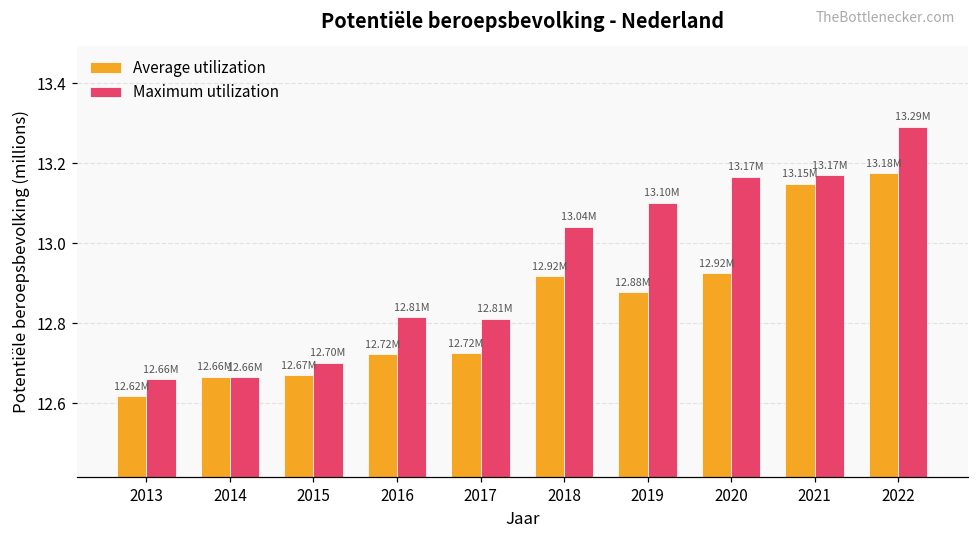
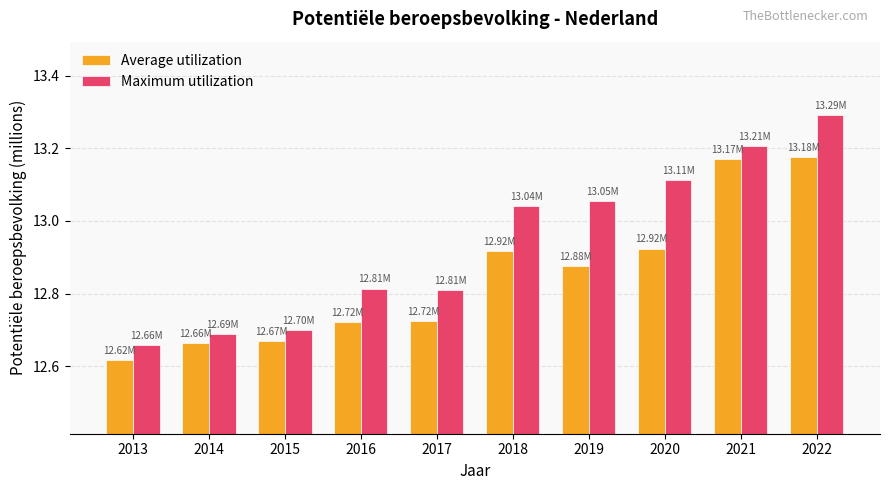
Maximum utilization, 2014: 12.66M -> 12.69M
Maximum utilization, 2019: 13.10M -> 13.05M
Maximum utilization, 2020: 13.17M -> 13.11M
Average utilization, 2021: 13.15M -> 13.17M
Maximum utilization, 2021: 13.17M -> 13.21M
